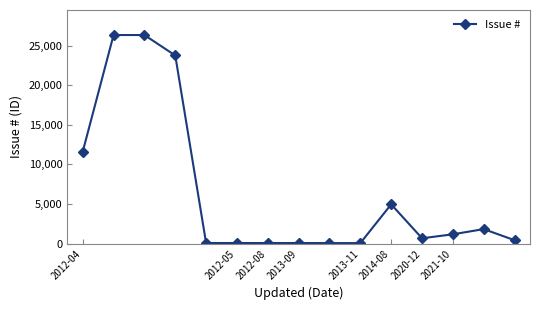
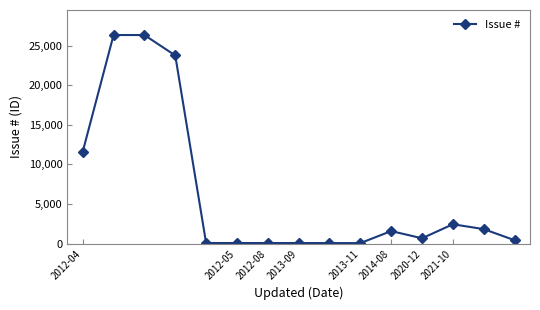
2014-08: 5,000 -> 2,000
2021-10: 1,000 -> 2,000
